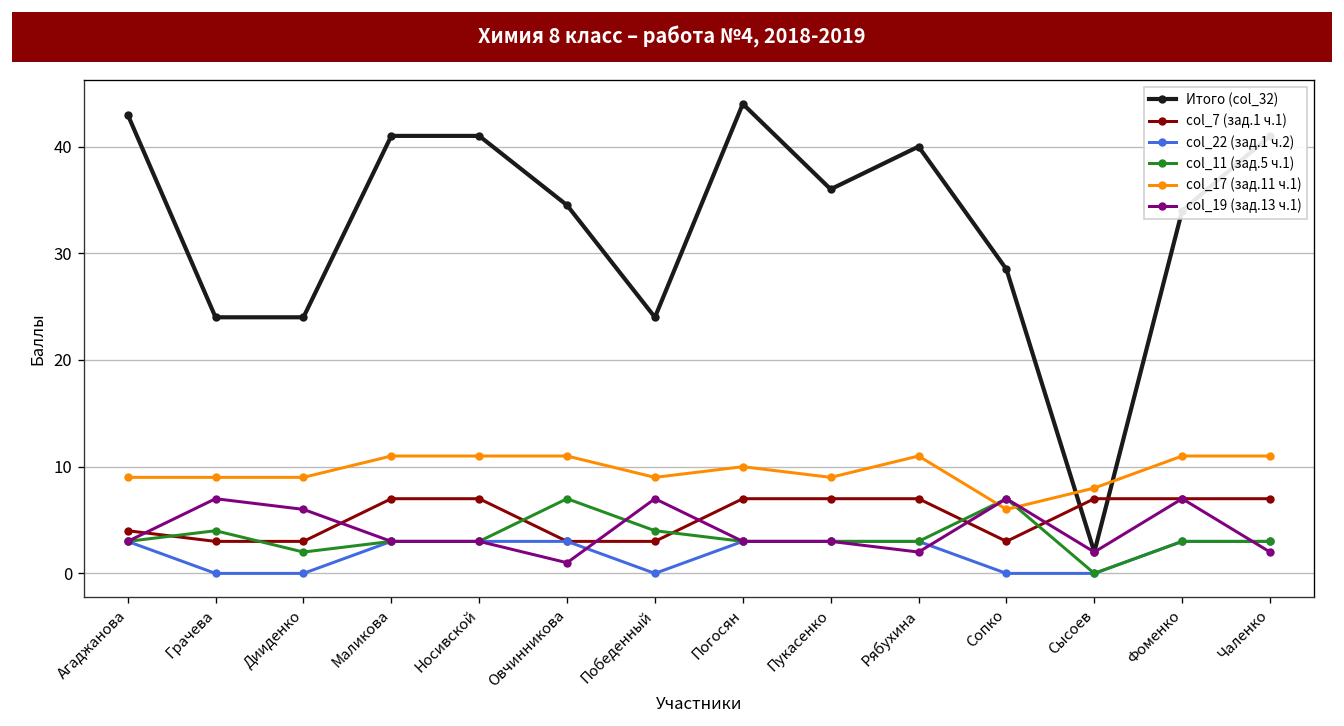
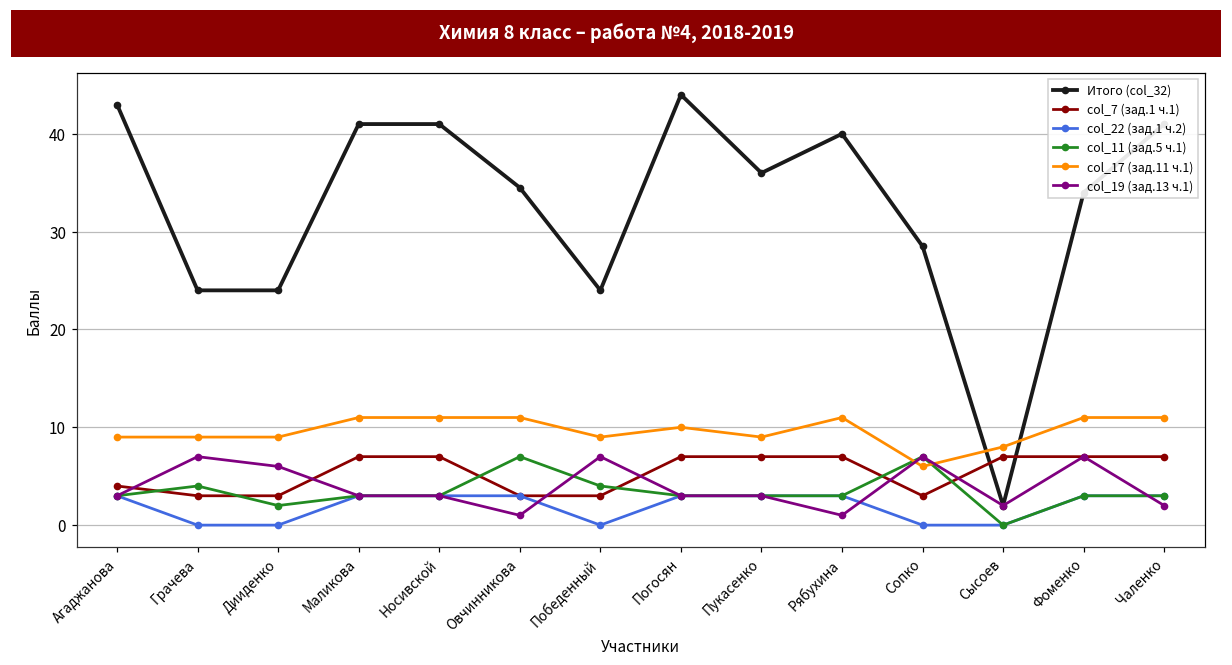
col_19 (зад.13 ч.1), Рябухина: 2 -> 1
